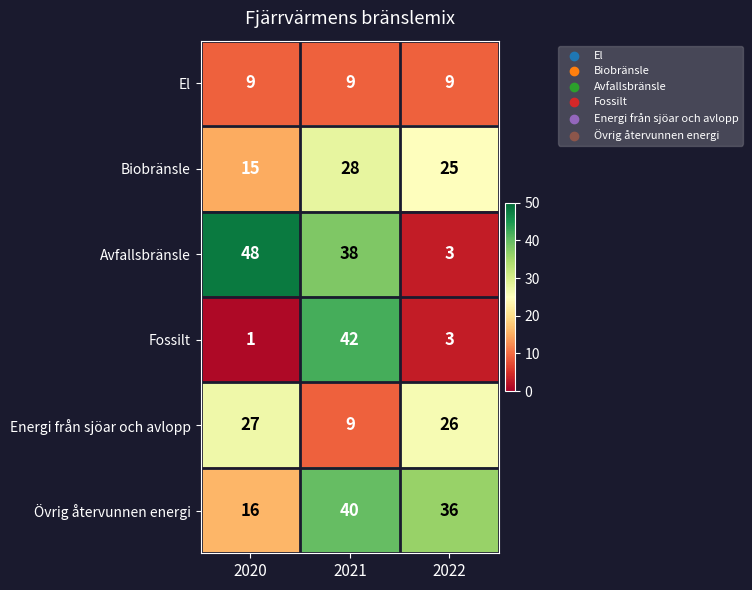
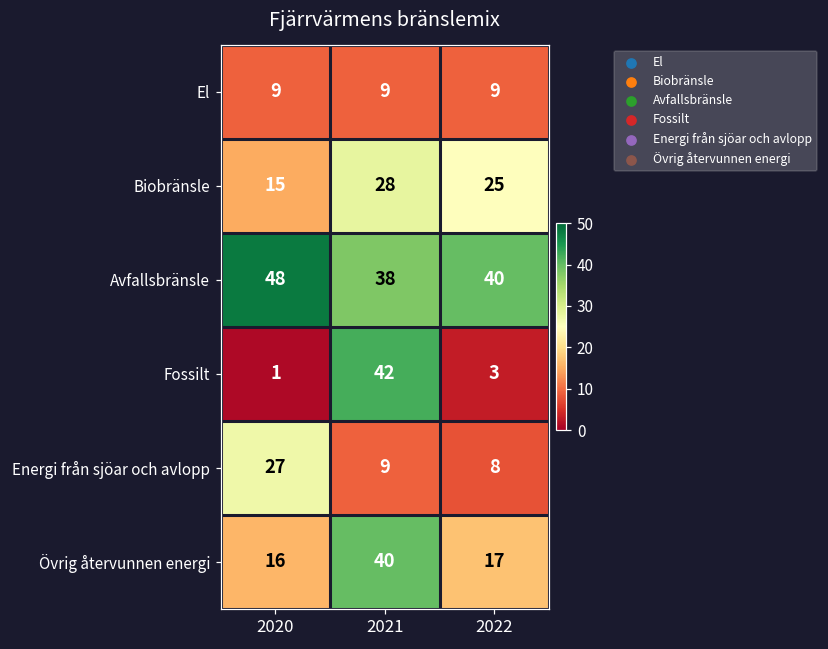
Avfallsbränsle, 2022: 3 -> 40
Energi från sjöar och avlopp, 2022: 26 -> 8
Övrig återvunnen energi, 2022: 36 -> 17
